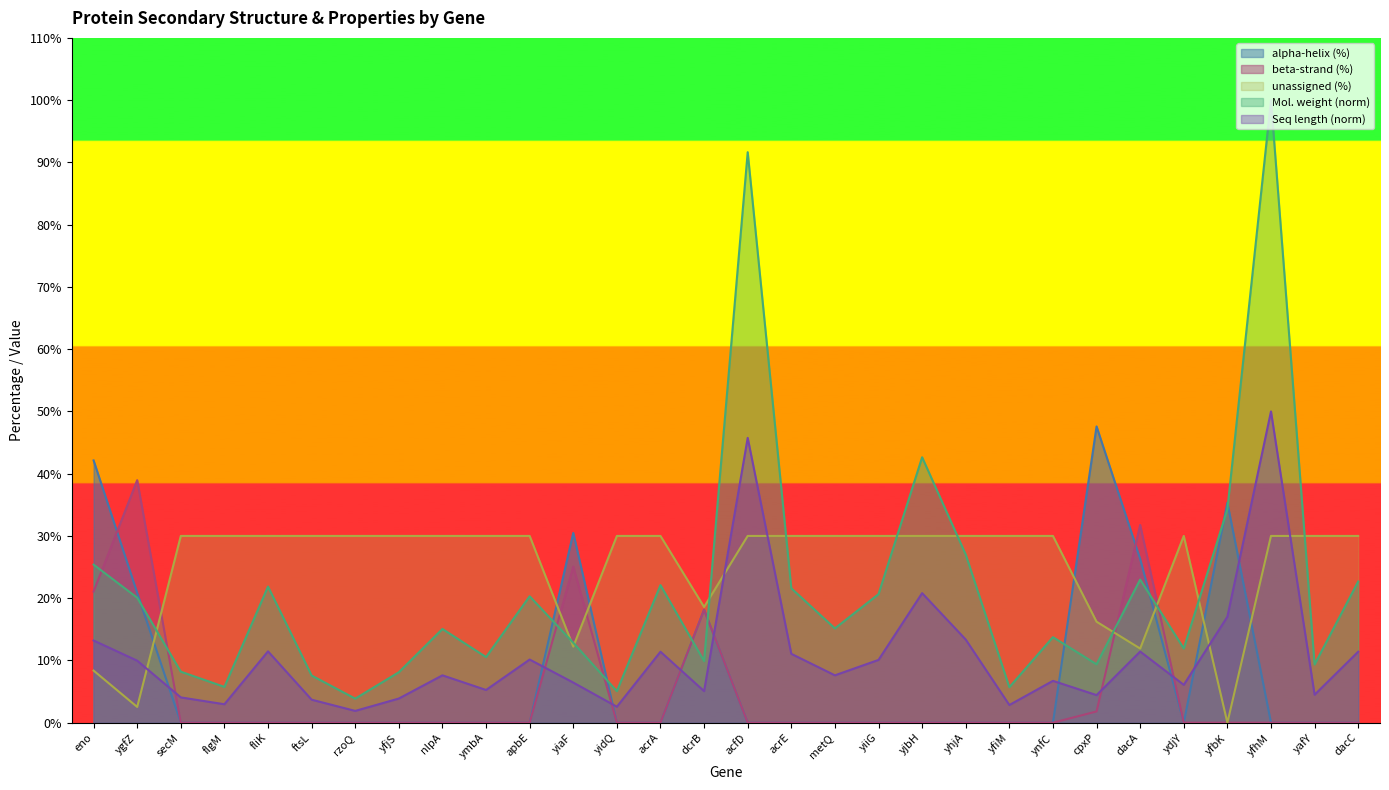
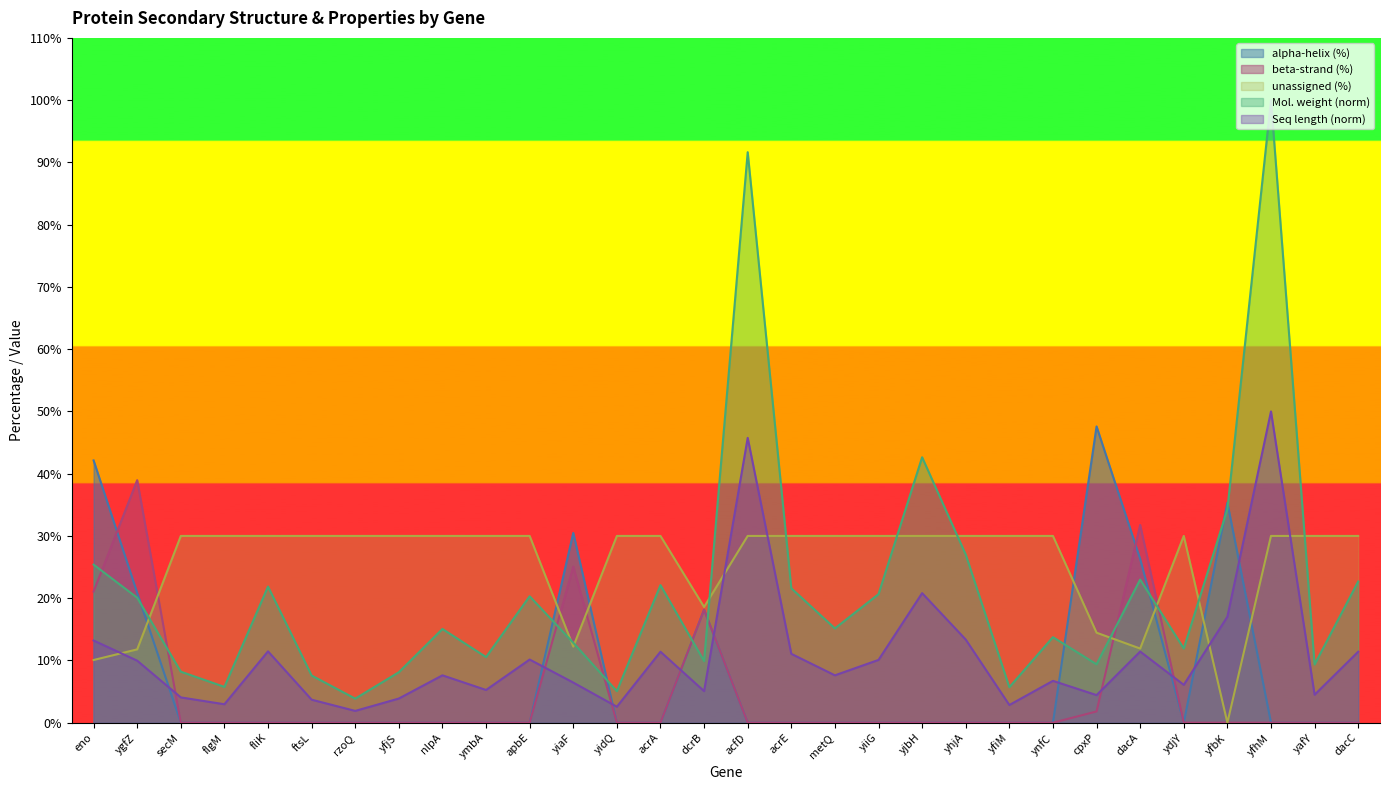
unassigned (%), eno: 8% -> 10%
unassigned (%), ygfZ: 3% -> 12%
unassigned (%), cpxP: 16% -> 14%
